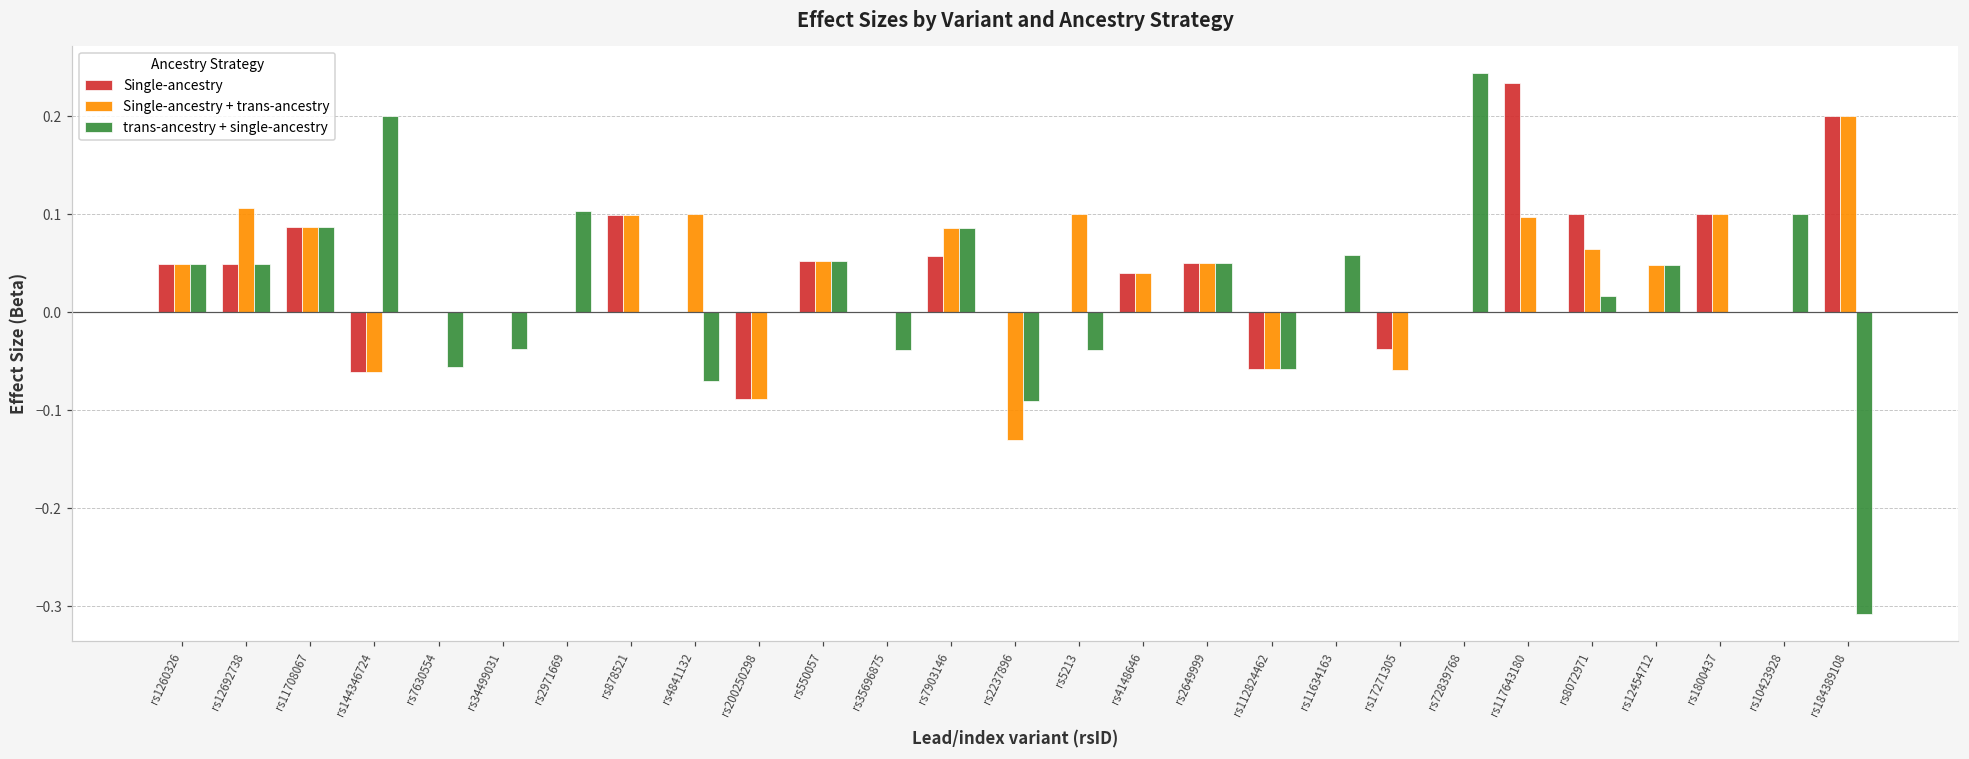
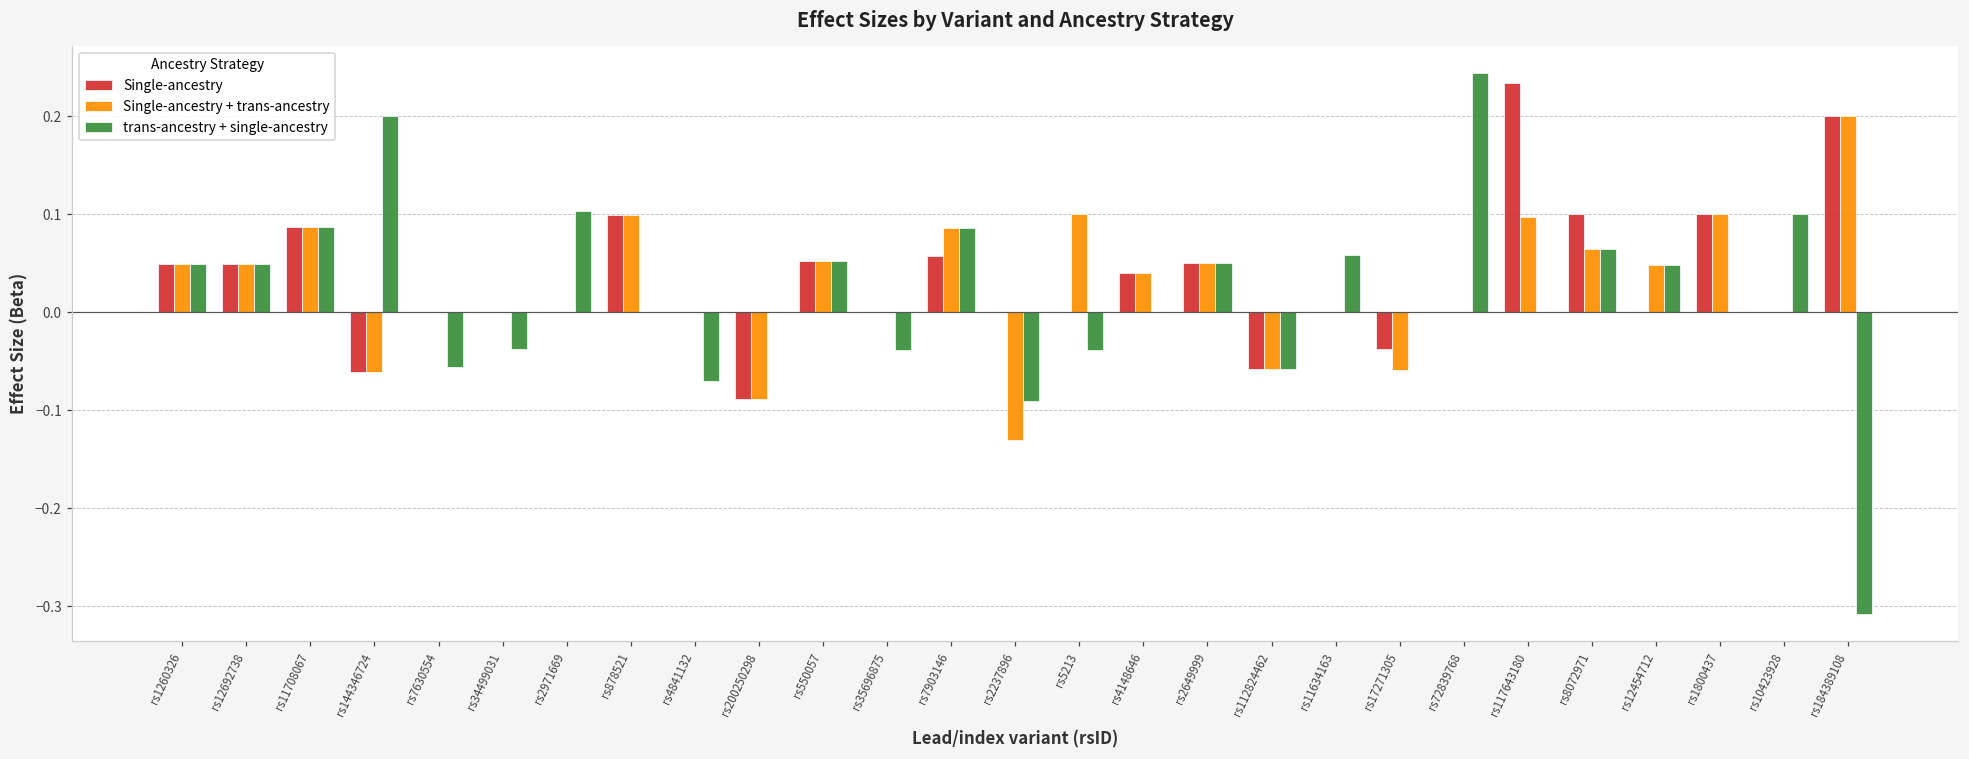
Single-ancestry + trans-ancestry, rs12692738: 0.11 -> 0.05
Single-ancestry + trans-ancestry, rs4841132: 0.1 -> 0.0
trans-ancestry + single-ancestry, rs8072971: 0.02 -> 0.06
